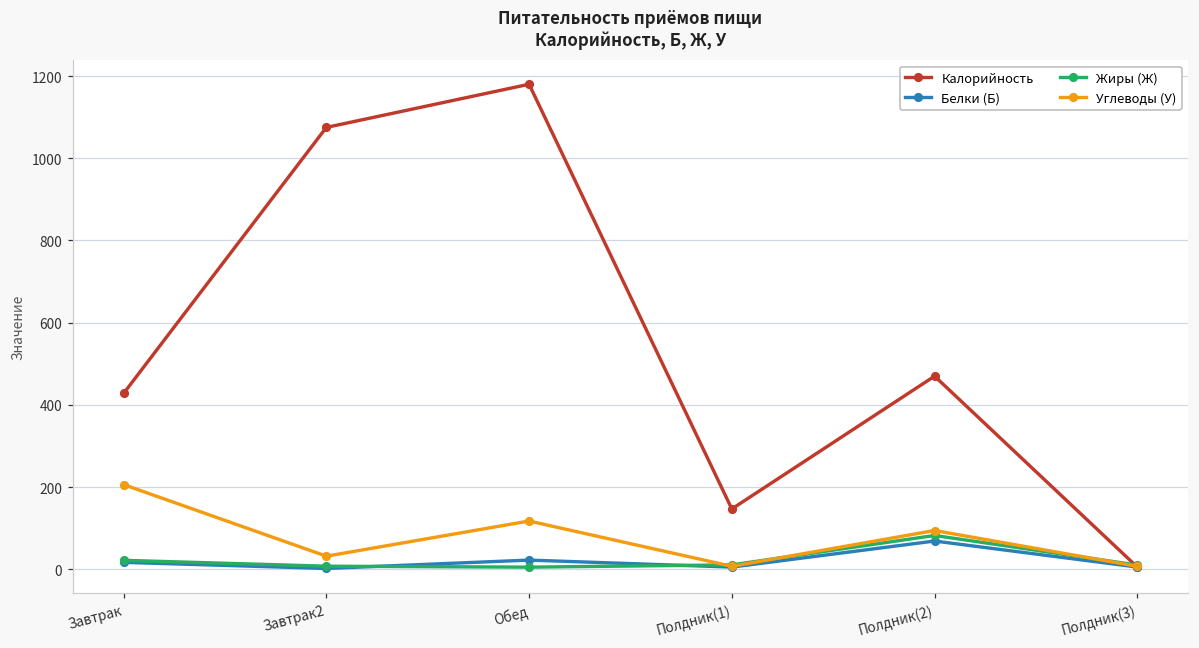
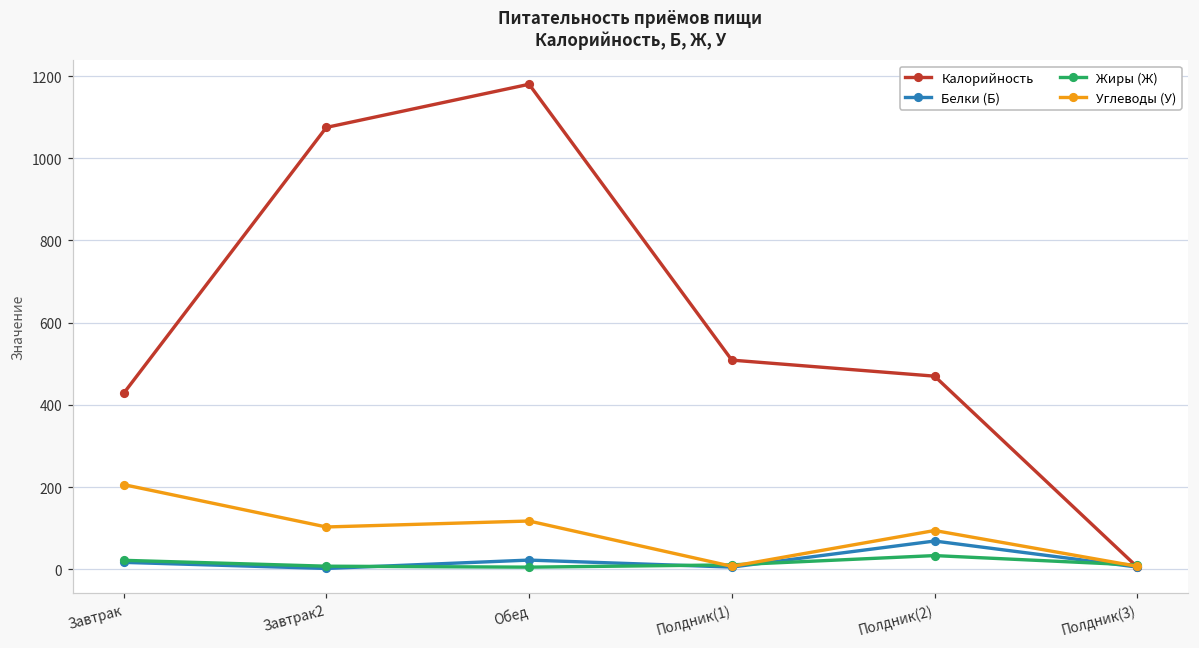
Углеводы (У), Завтрак2: 30 -> 100
Калорийность, Полдник(1): 150 -> 510
Жиры (Ж), Полдник(2): 80 -> 30
